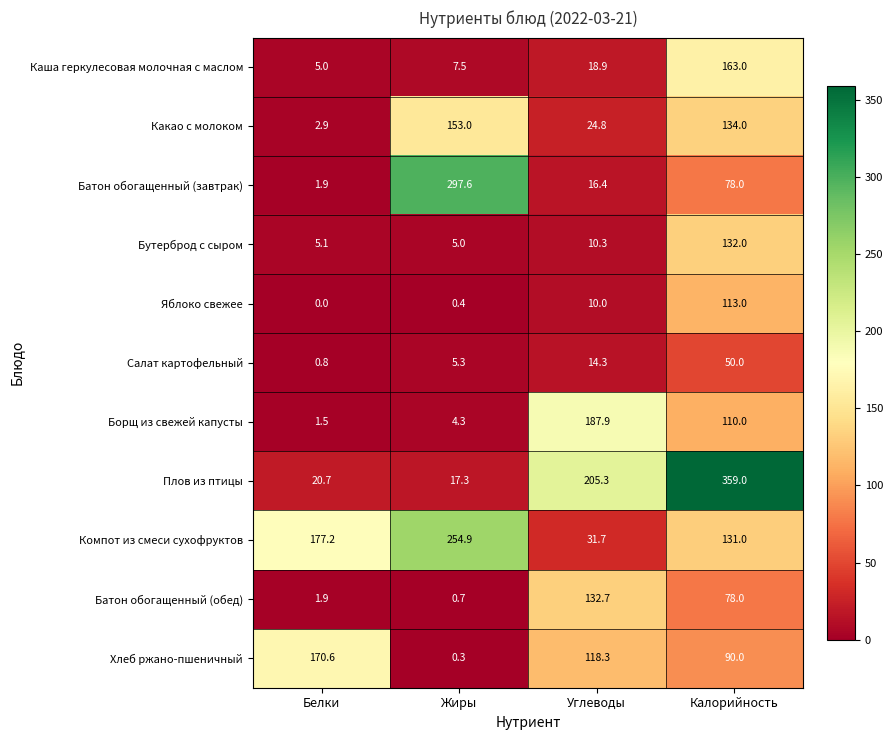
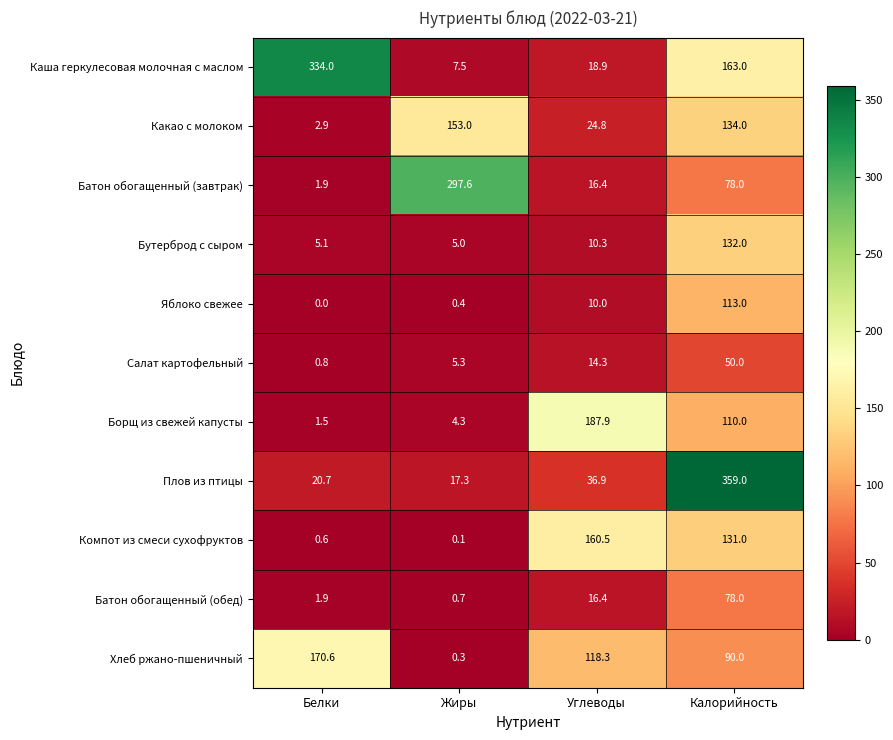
Каша геркулесовая молочная с маслом, Белки: 5.0 -> 334.0
Плов из птицы, Углеводы: 205.3 -> 36.9
Компот из смеси сухофруктов, Белки: 177.2 -> 0.6
Компот из смеси сухофруктов, Жиры: 254.9 -> 0.1
Компот из смеси сухофруктов, Углеводы: 31.7 -> 160.5
Батон обогащенный (обед), Углеводы: 132.7 -> 16.4
